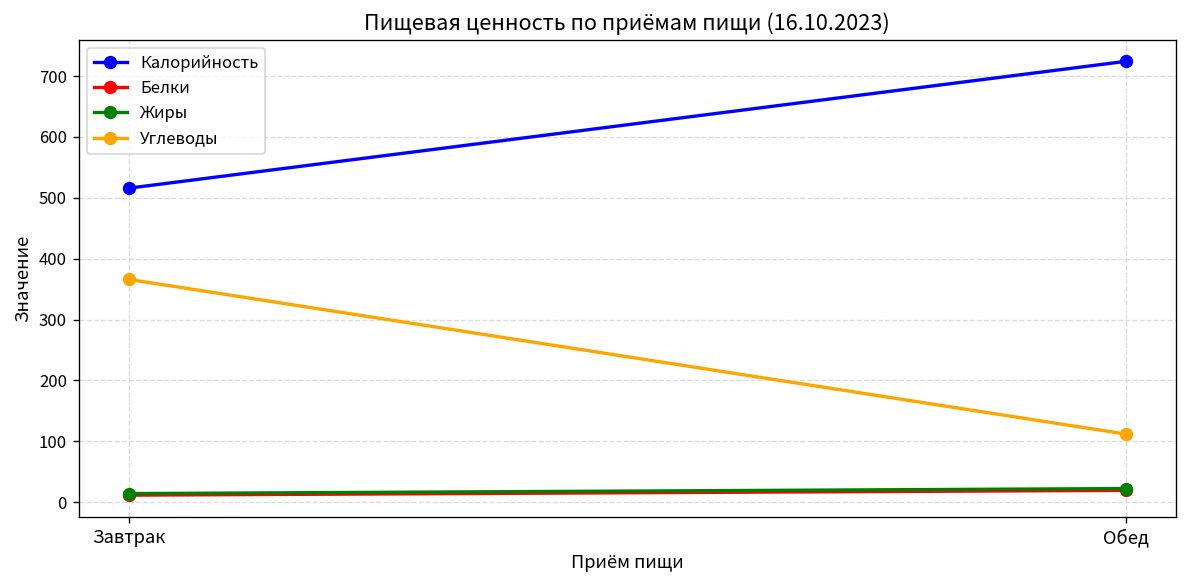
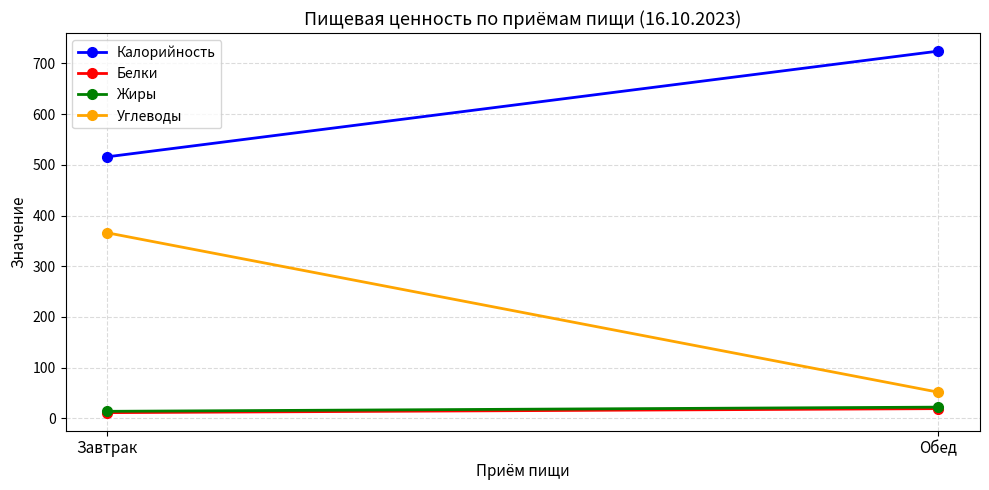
Углеводы, Обед: 110 -> 50
